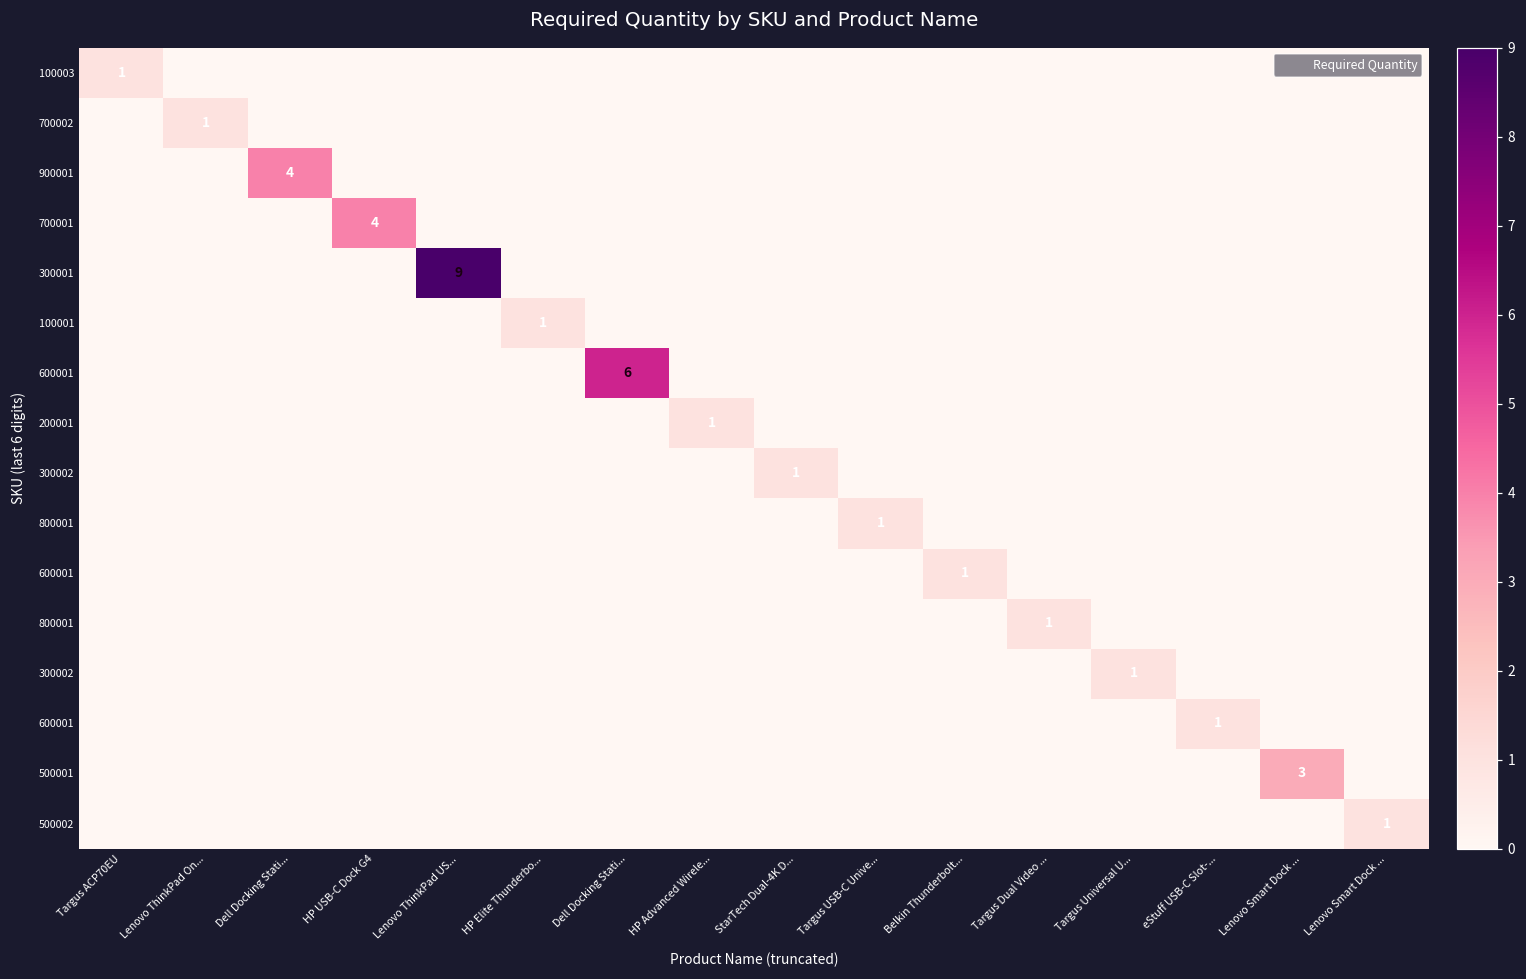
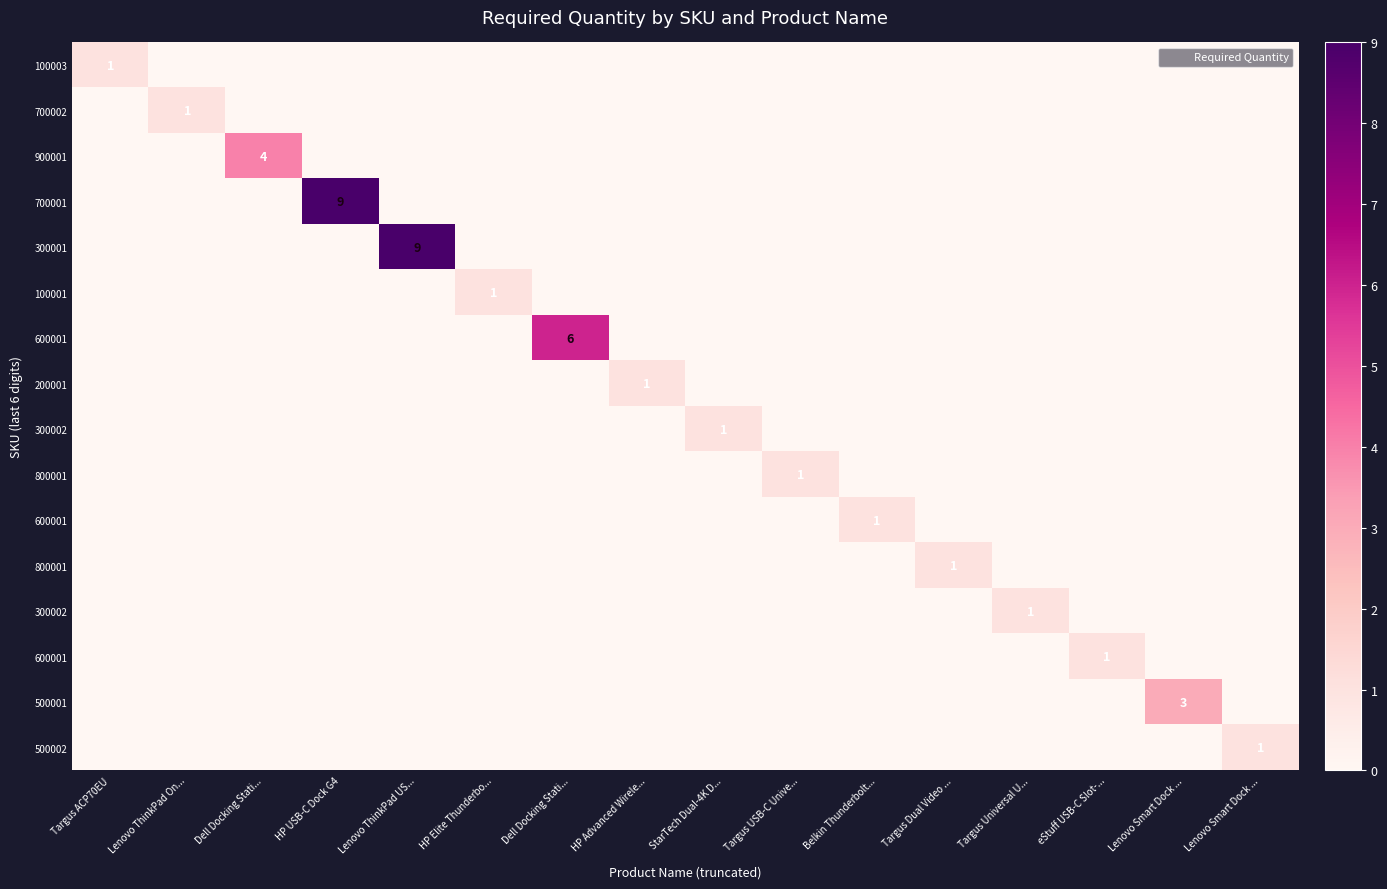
700001, HP USB-C Dock G4: 4 -> 9
